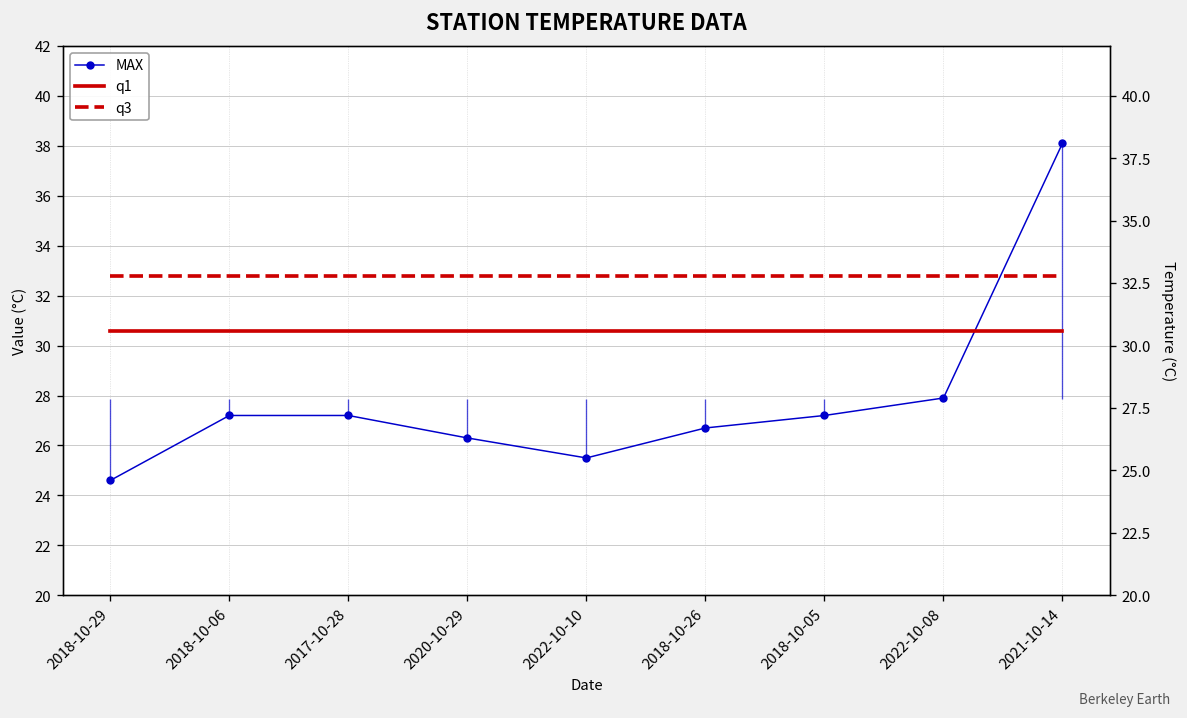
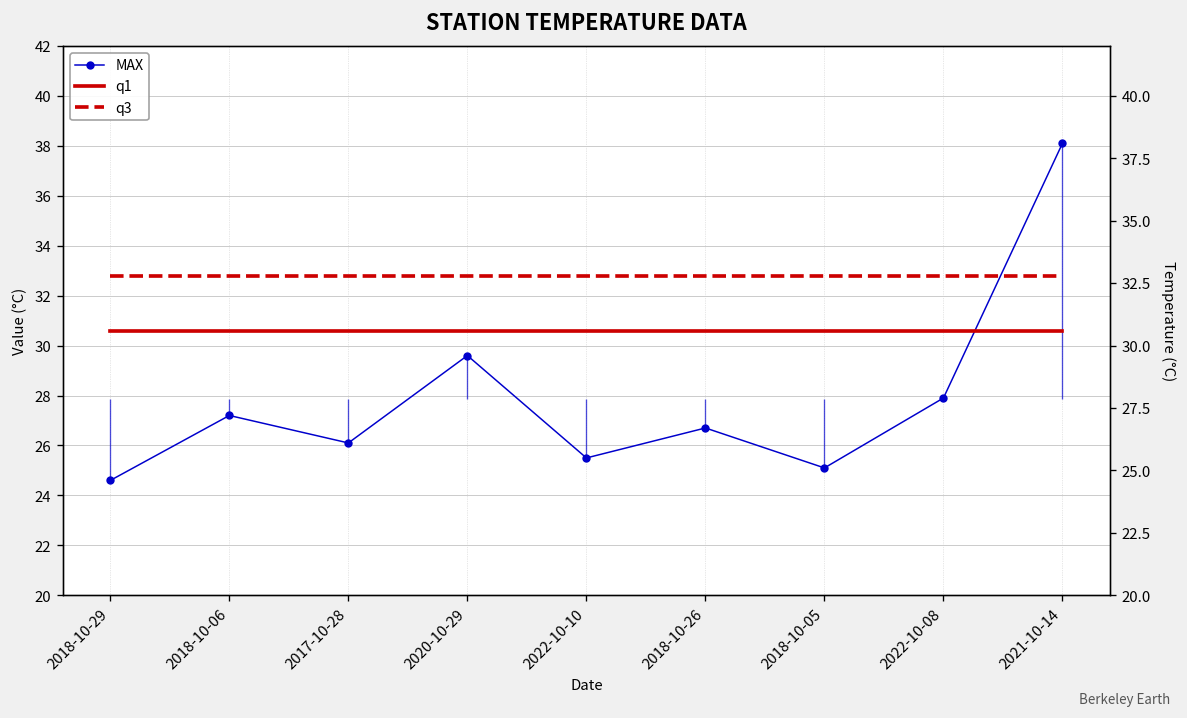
MAX, 2017-10-28: 27.2 -> 26.1
MAX, 2020-10-29: 26.3 -> 29.6
MAX, 2018-10-05: 27.2 -> 25.1
